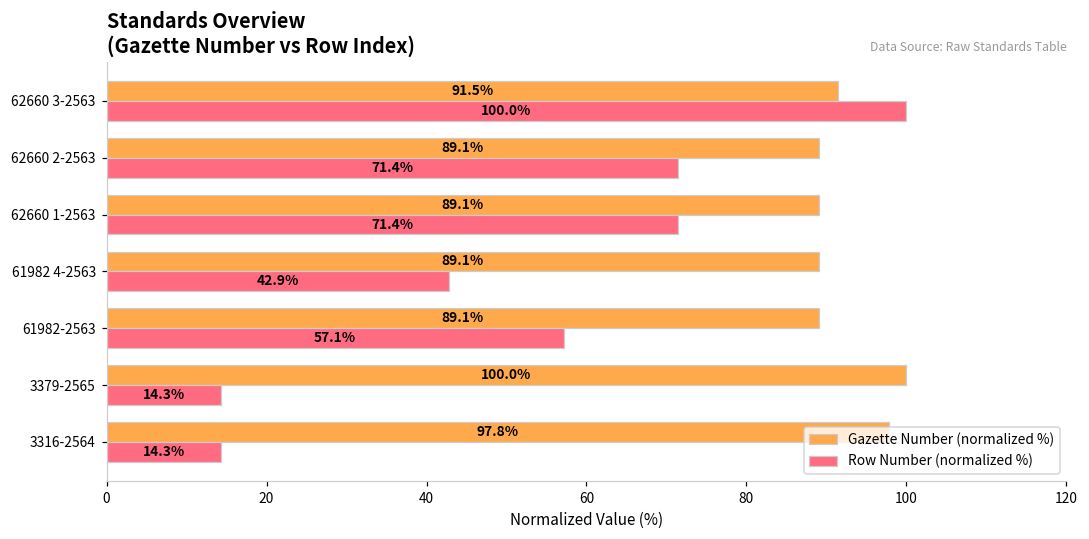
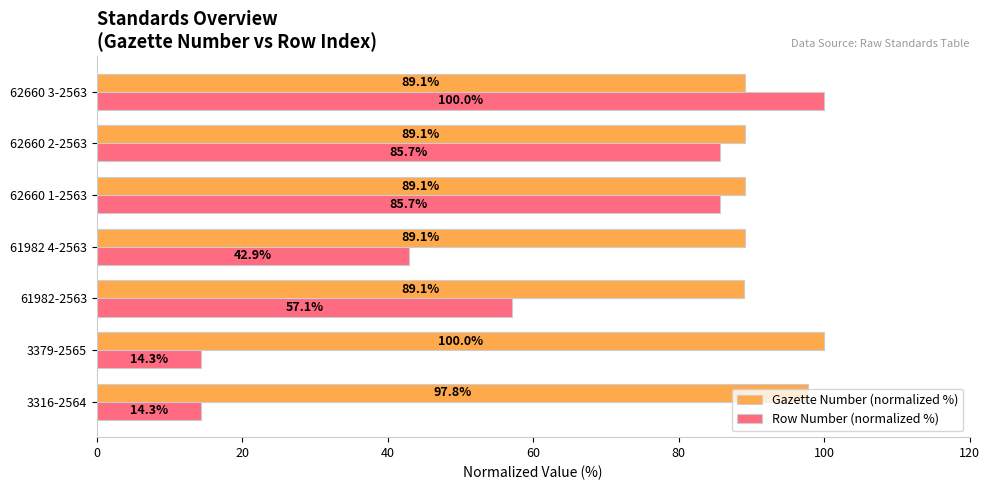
Gazette Number (normalized %), 62660 3-2563: 91.5% -> 89.1%
Row Number (normalized %), 62660 2-2563: 71.4% -> 85.7%
Row Number (normalized %), 62660 1-2563: 71.4% -> 85.7%
